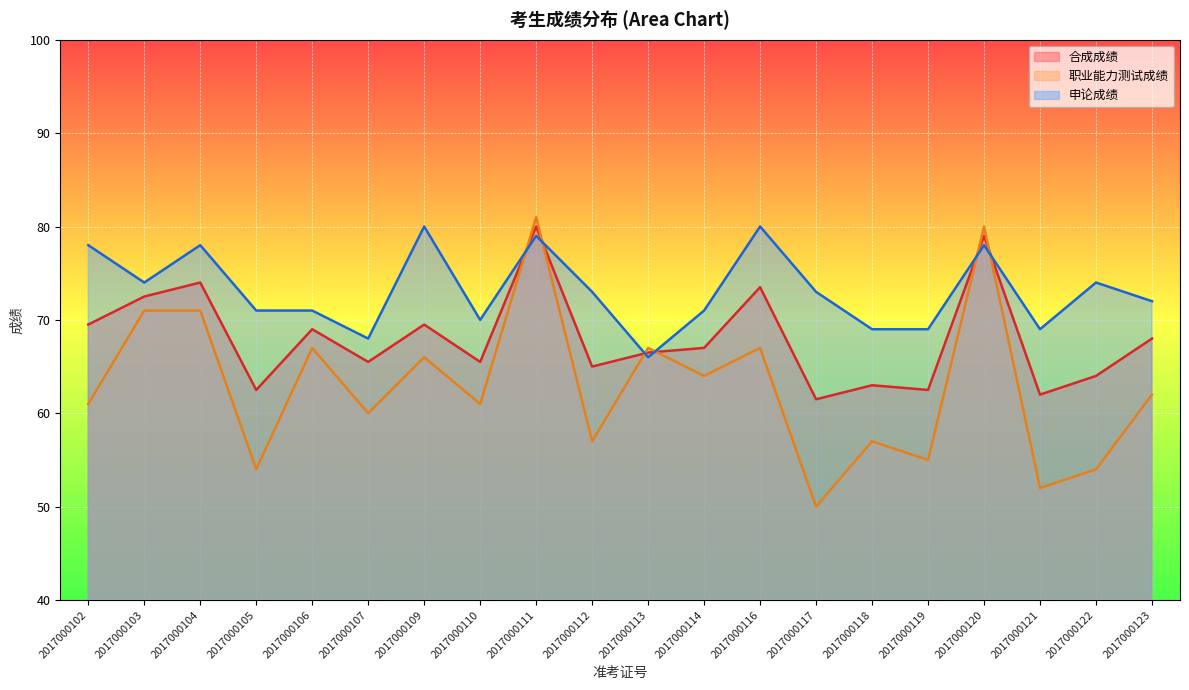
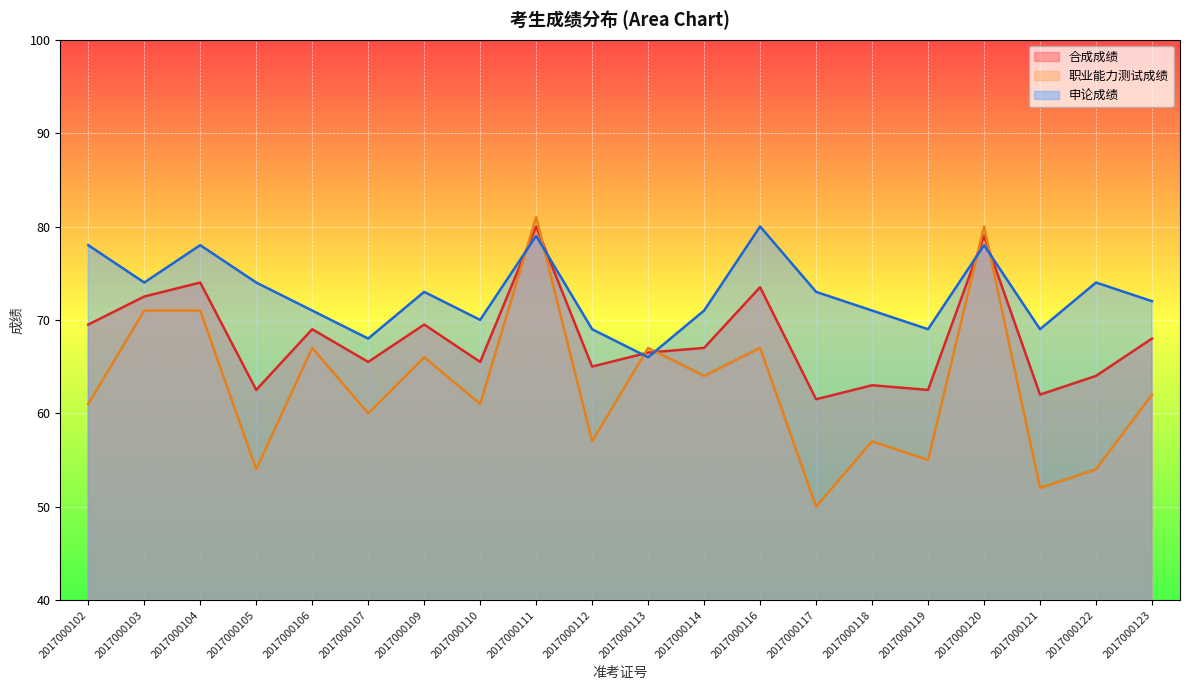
申论成绩, 2017000105: 71 -> 74
申论成绩, 2017000109: 80 -> 73
申论成绩, 2017000112: 73 -> 69
申论成绩, 2017000118: 69 -> 71
